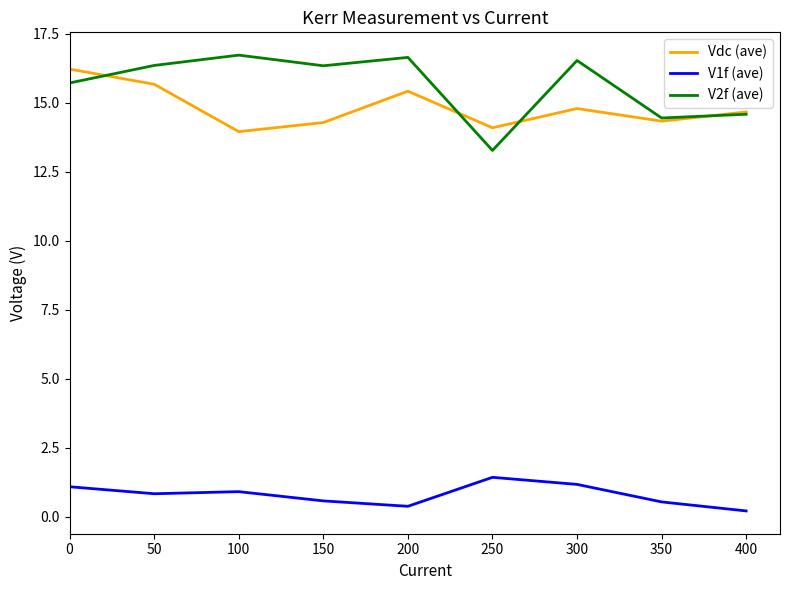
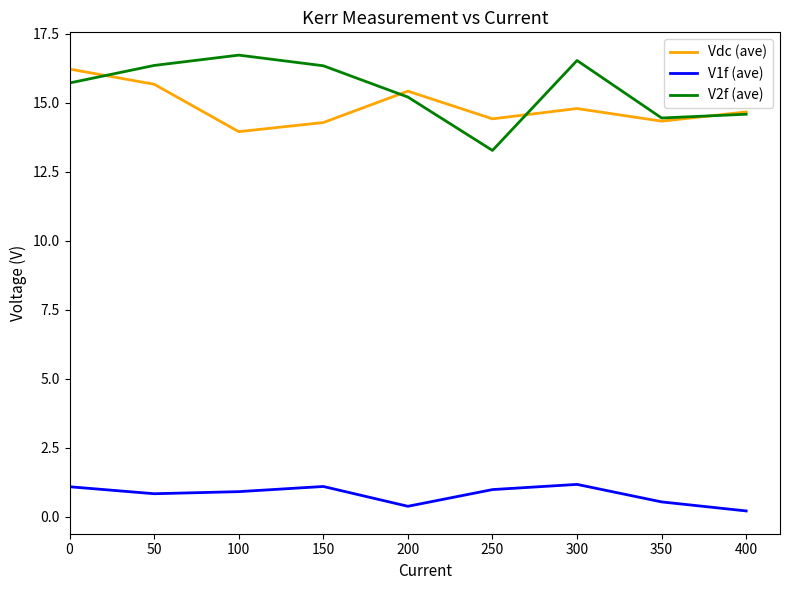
V1f (ave), 150: 0.6 -> 1.1
V2f (ave), 200: 16.6 -> 15.2
Vdc (ave), 250: 14.1 -> 14.4
V1f (ave), 250: 1.4 -> 1.0
